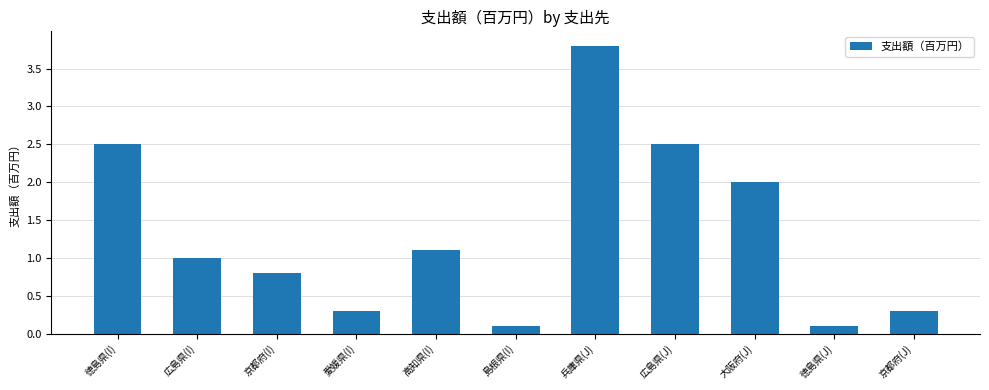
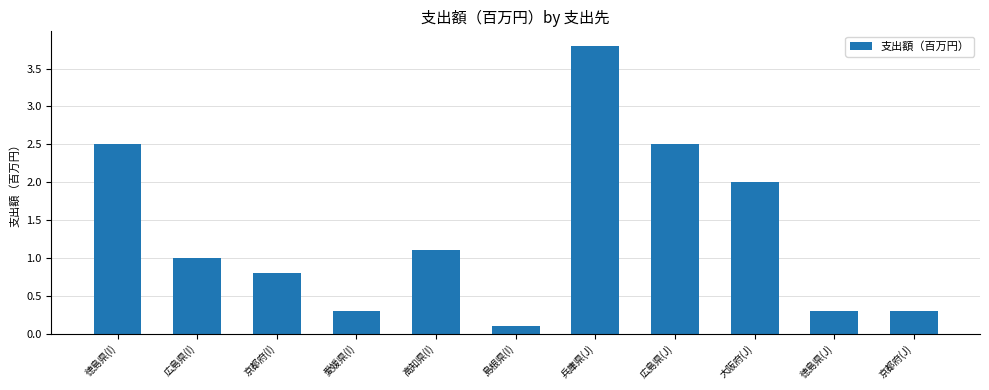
徳島県(J): 0.1 -> 0.3
